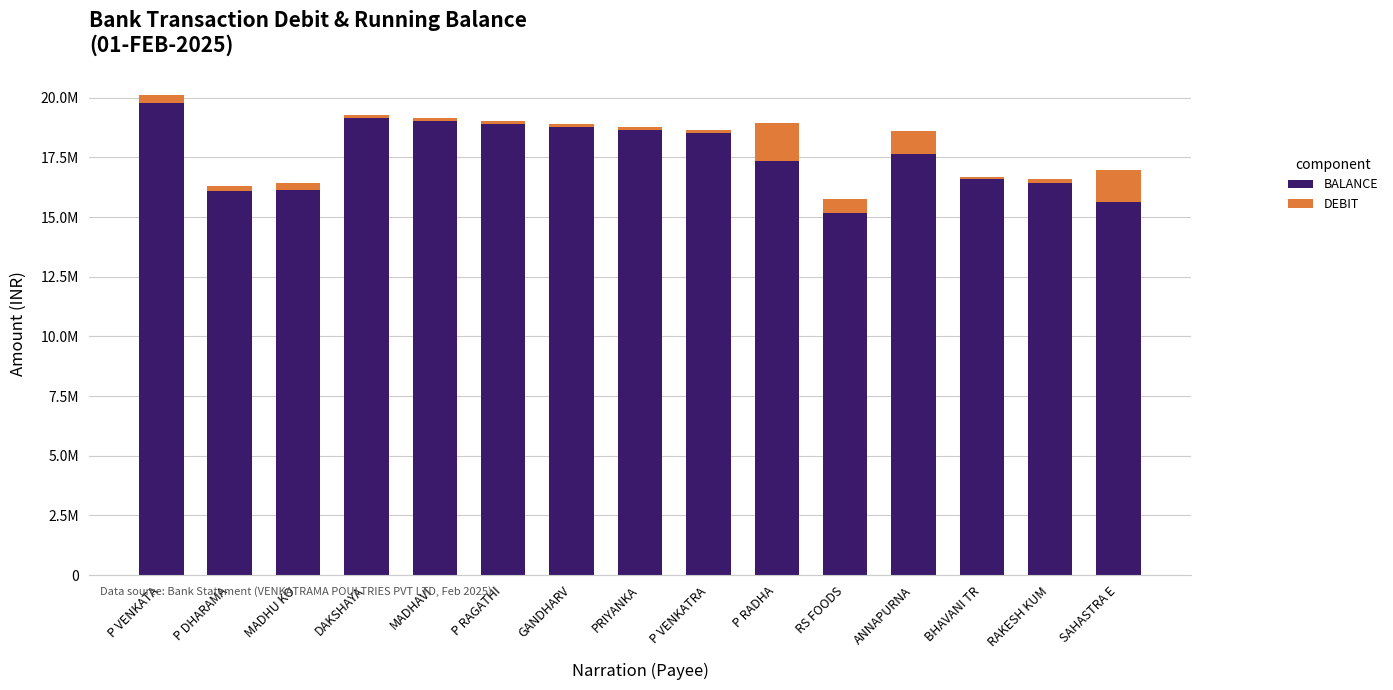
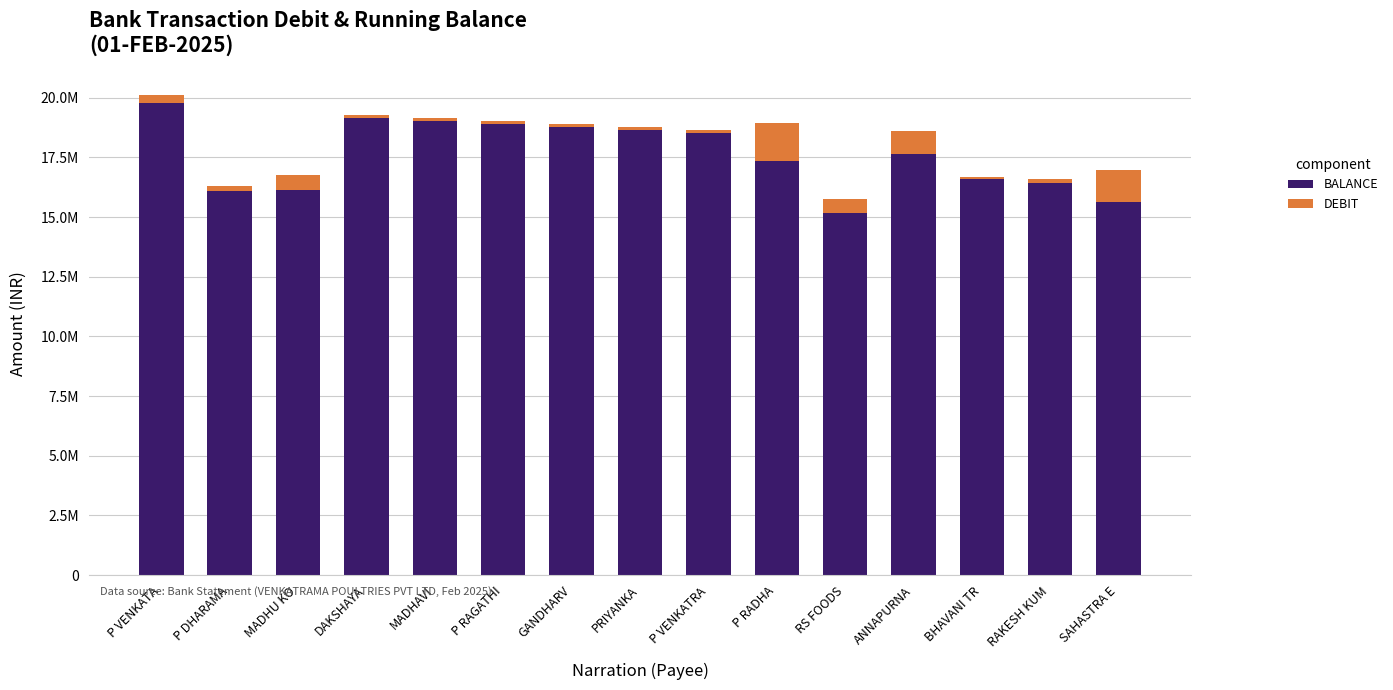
DEBIT, MADHU KO: 300000 -> 700000
